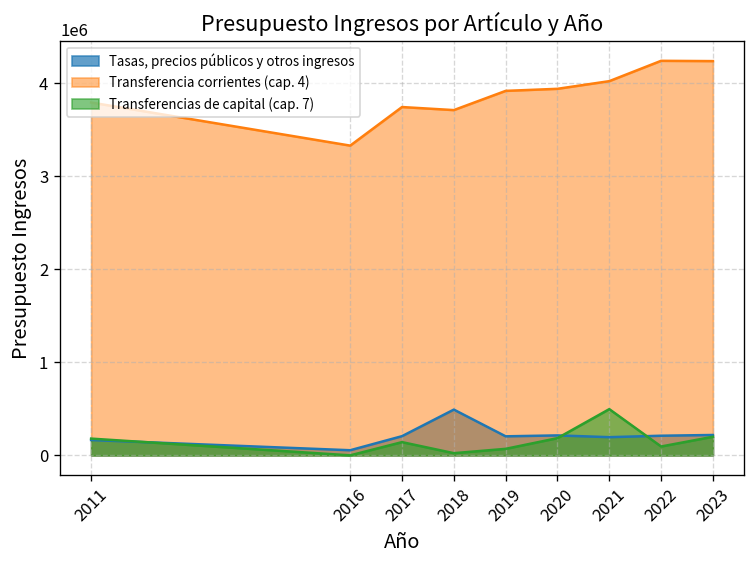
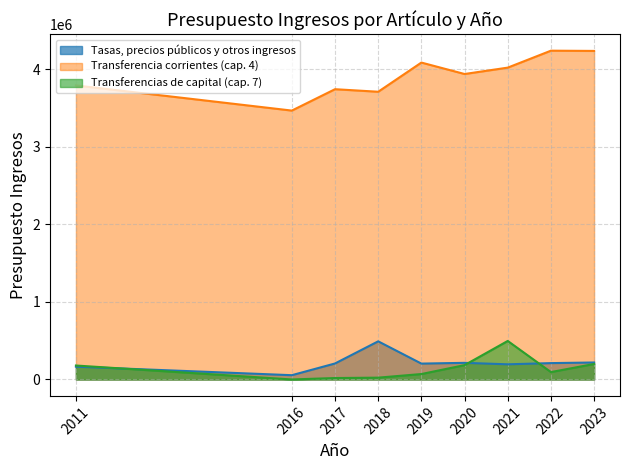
Transferencia corrientes (cap. 4), 2016: 3300000 -> 3500000
Transferencias de capital (cap. 7), 2017: 100000 -> 0
Transferencia corrientes (cap. 4), 2019: 3900000 -> 4100000
